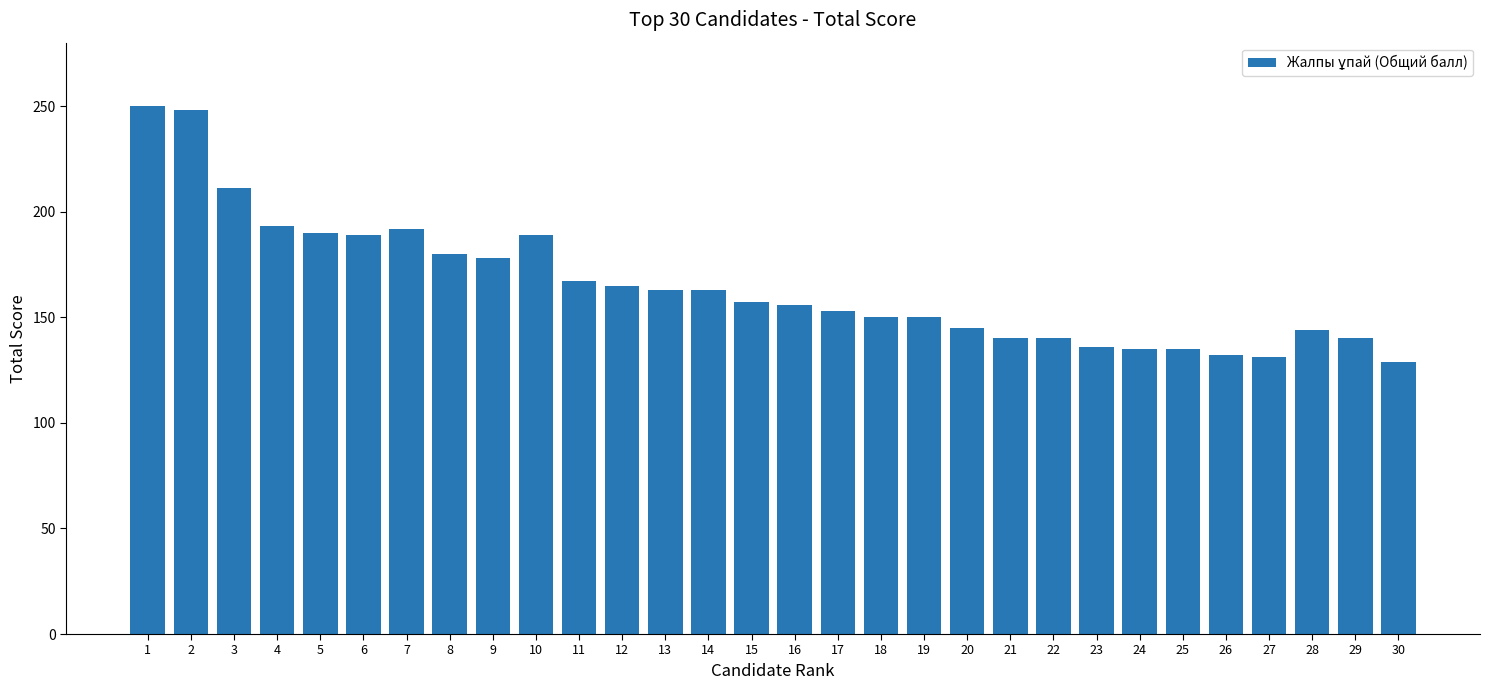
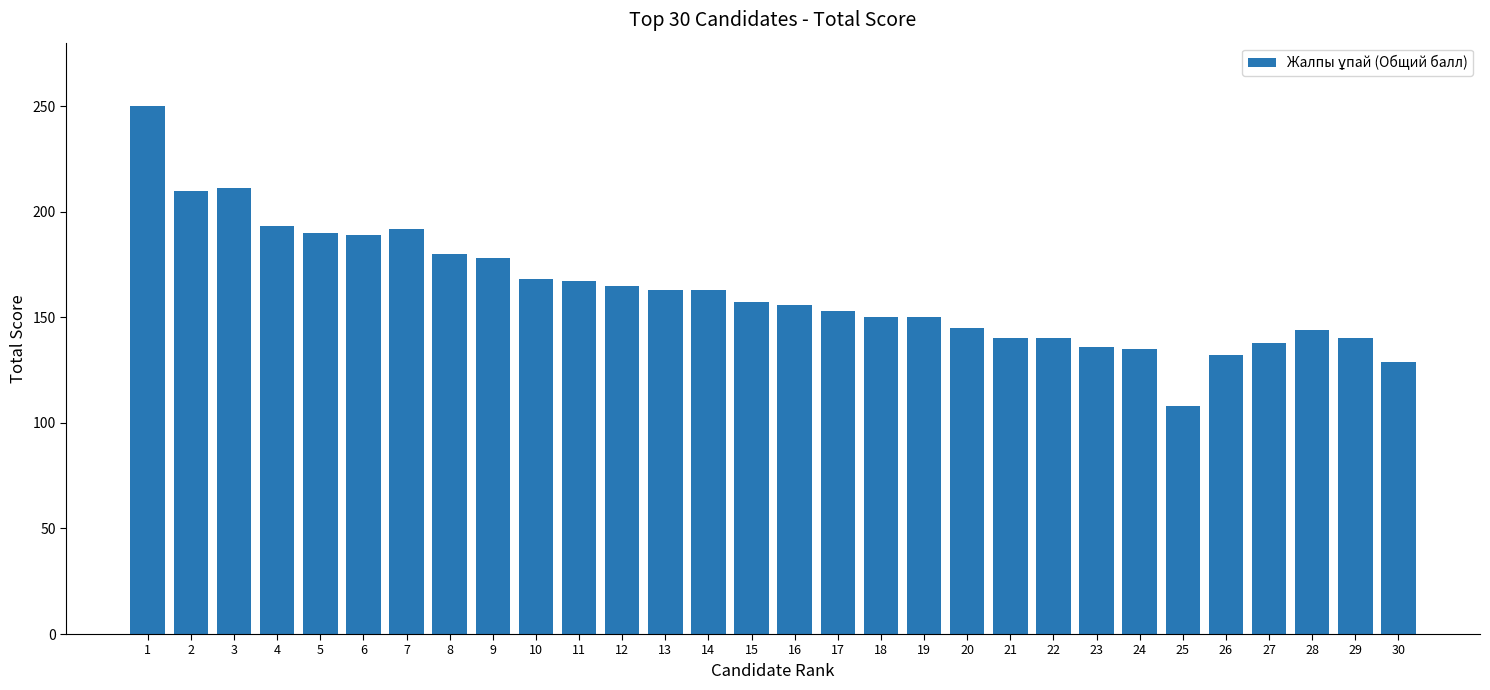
2: 248 -> 210
10: 189 -> 168
25: 135 -> 108
27: 131 -> 138
